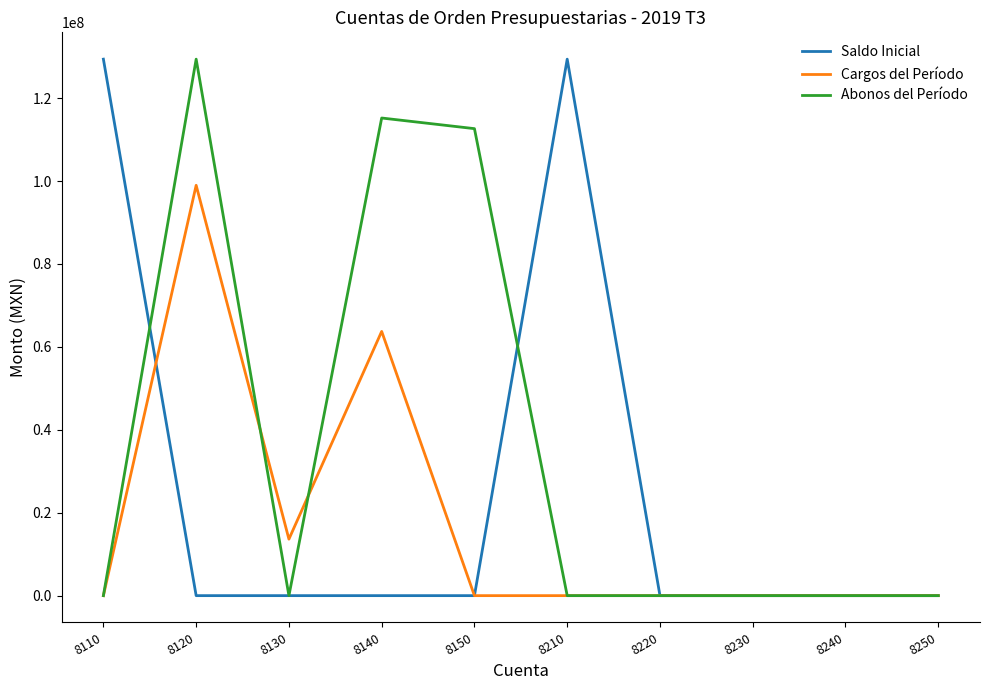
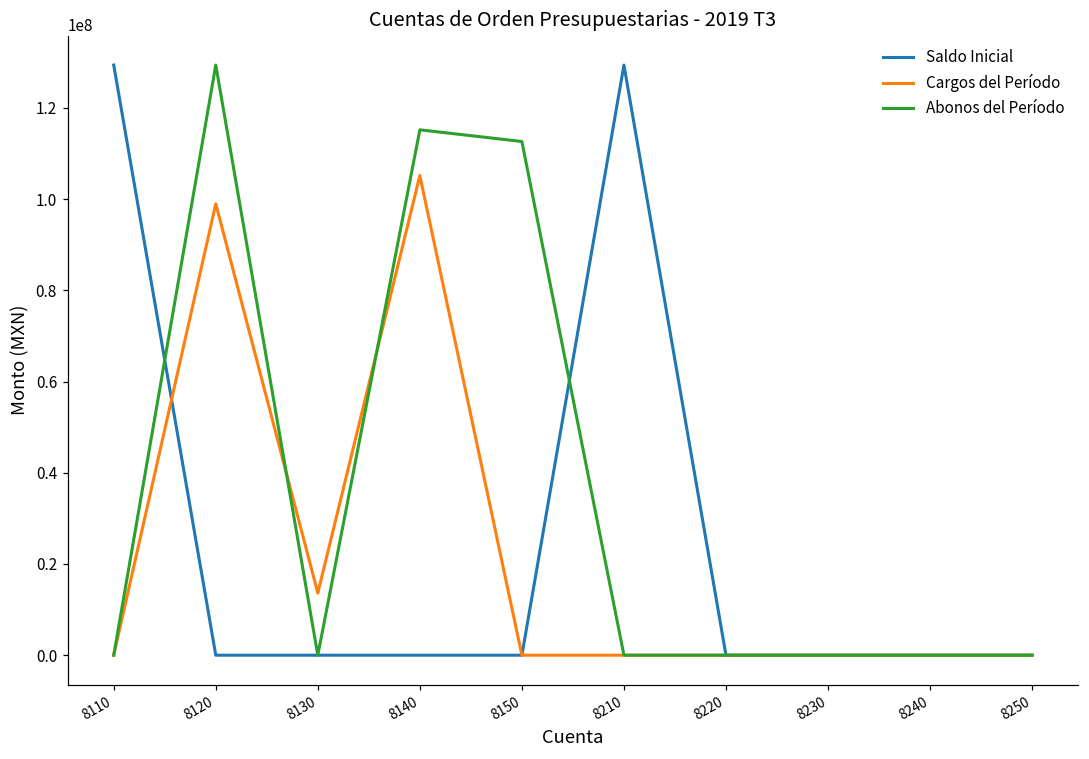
Cargos del Período, 8140: 64000000 -> 105000000
